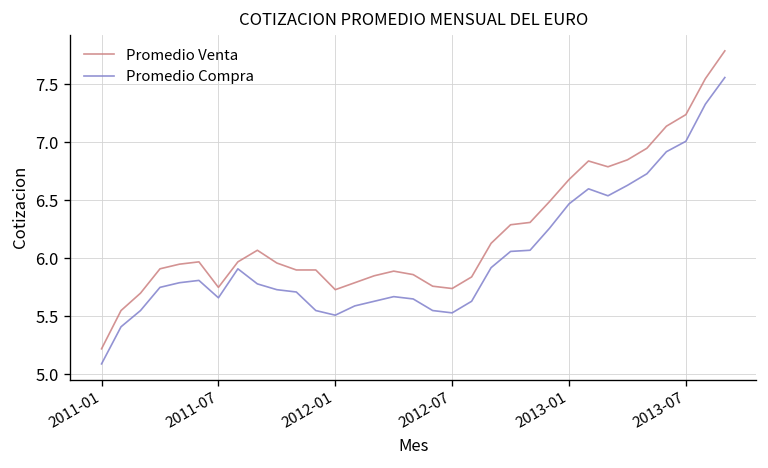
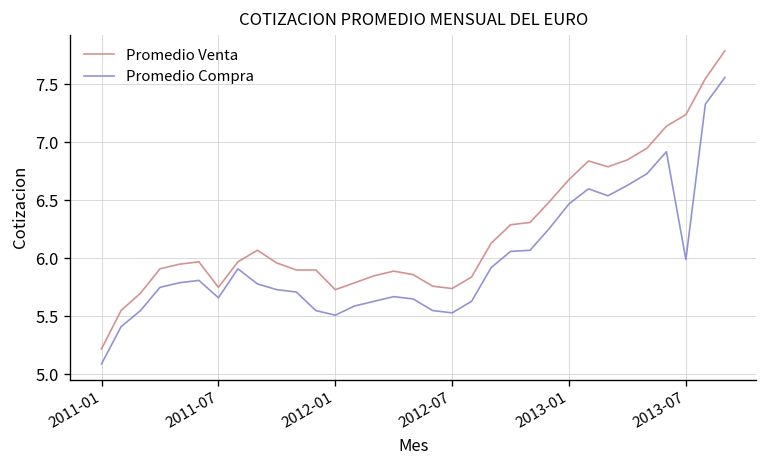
Promedio Compra, 2013-07: 7.0 -> 6.0
